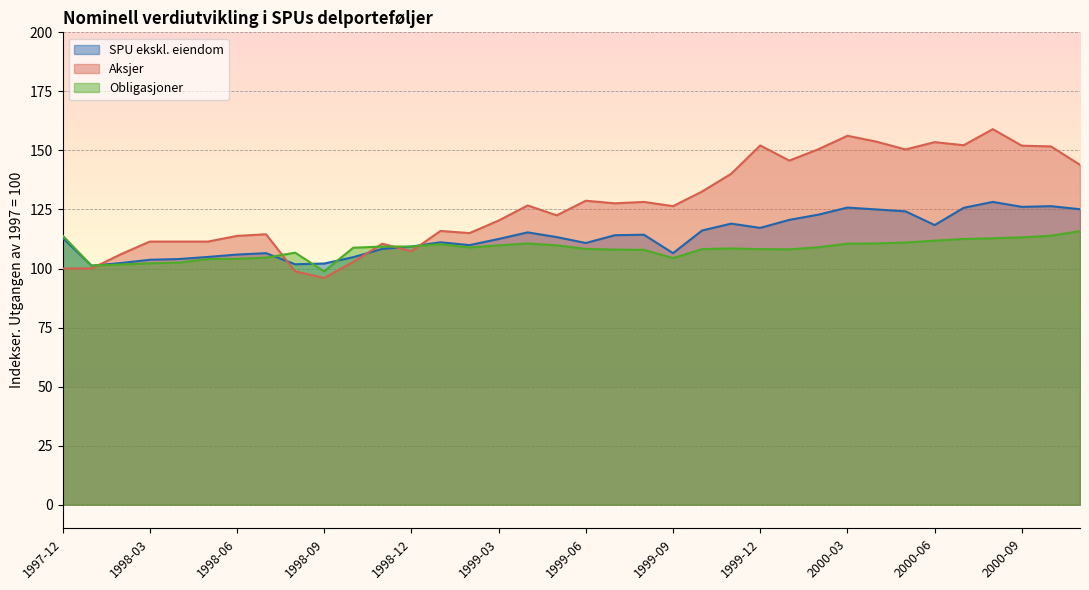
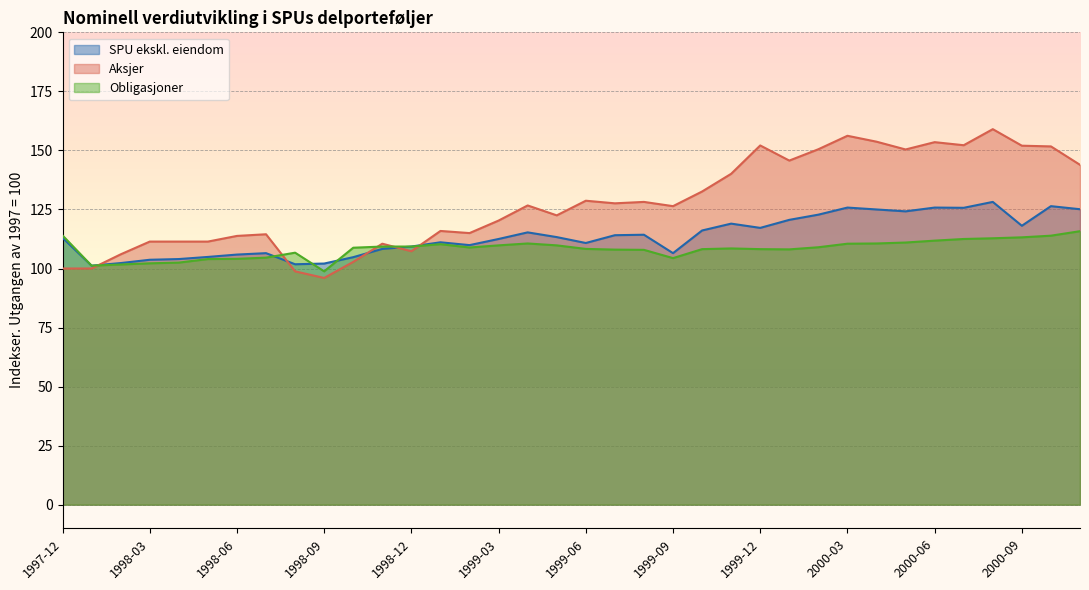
SPU ekskl. eiendom, 2000-06: 118 -> 126
SPU ekskl. eiendom, 2000-09: 126 -> 118
